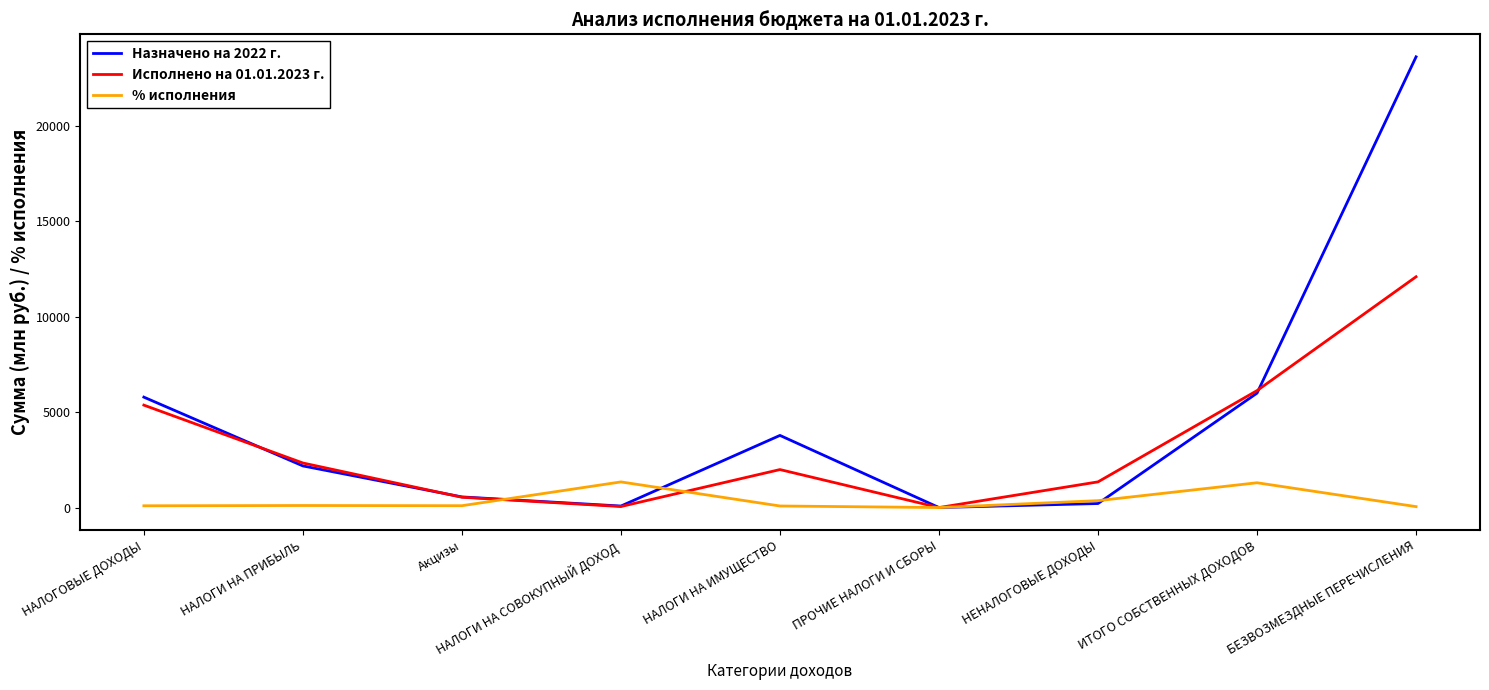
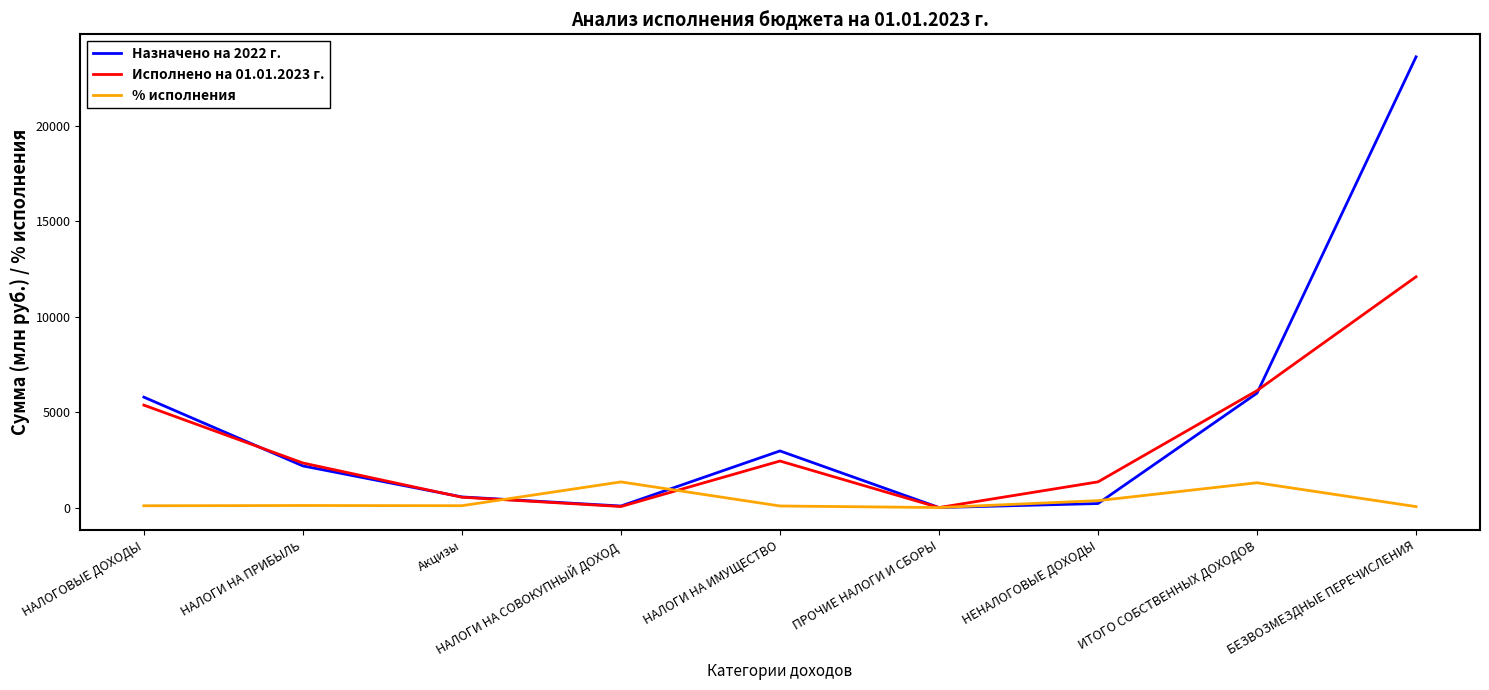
Назначено на 2022 г., НАЛОГИ НА ИМУЩЕСТВО: 3800 -> 3000
Исполнено на 01.01.2023 г., НАЛОГИ НА ИМУЩЕСТВО: 2000 -> 2400
